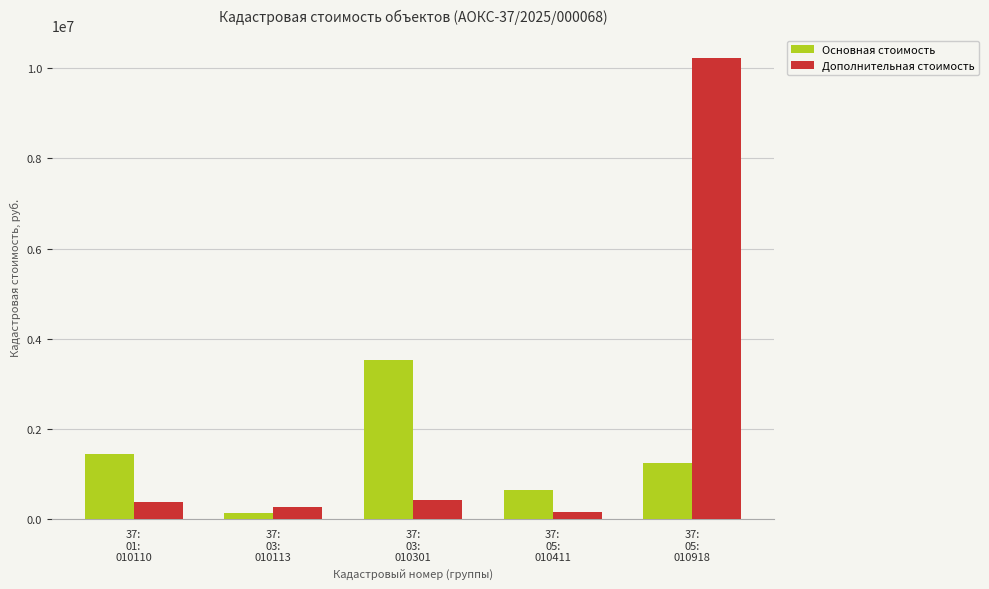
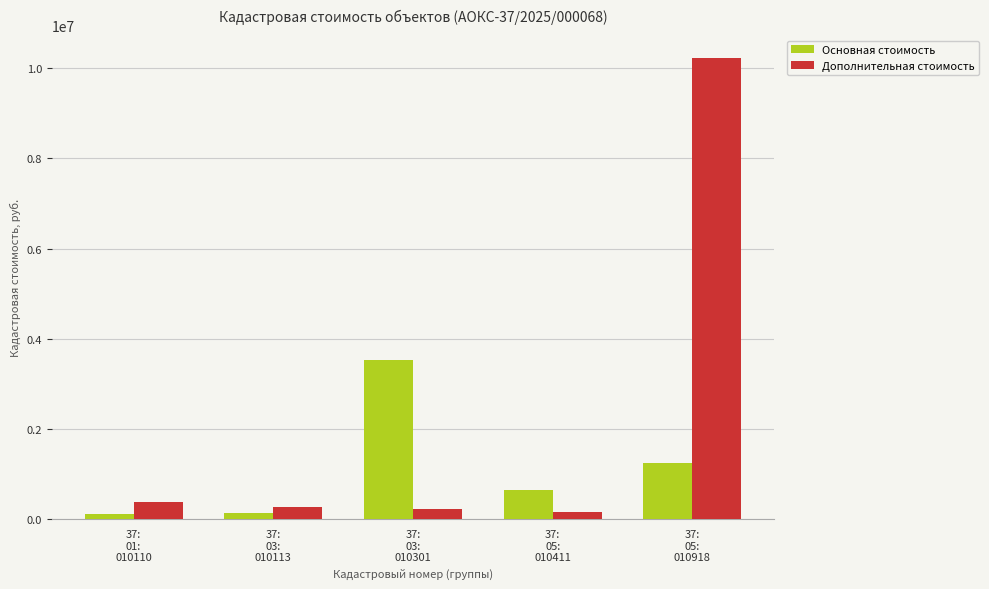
Основная стоимость, 37: 01: 010110: 1400000 -> 100000
Дополнительная стоимость, 37: 03: 010301: 400000 -> 200000
